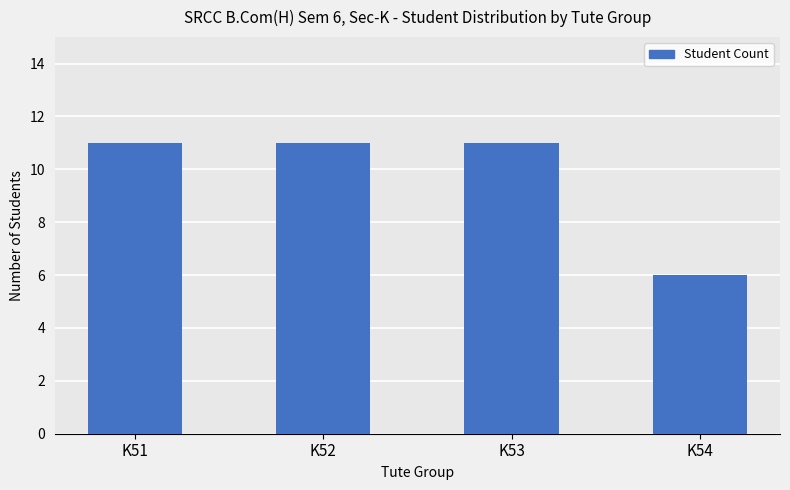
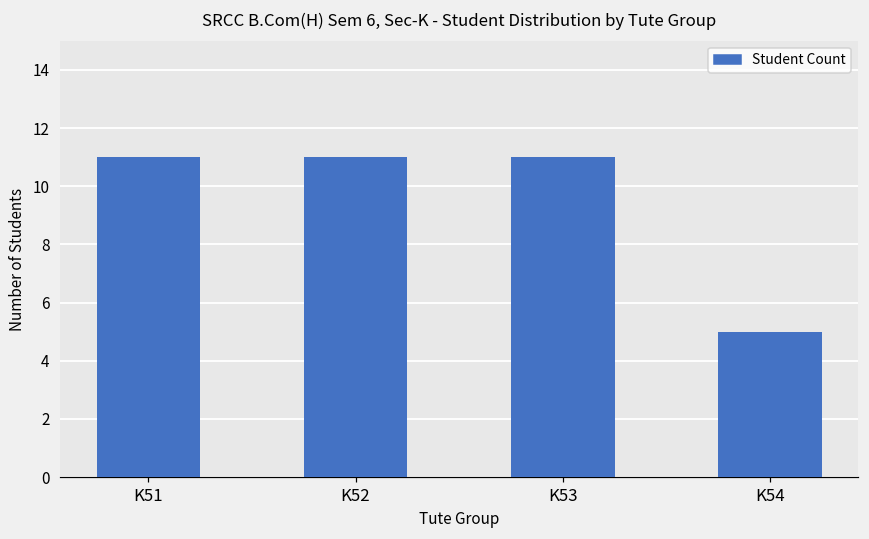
K54: 6 -> 5
